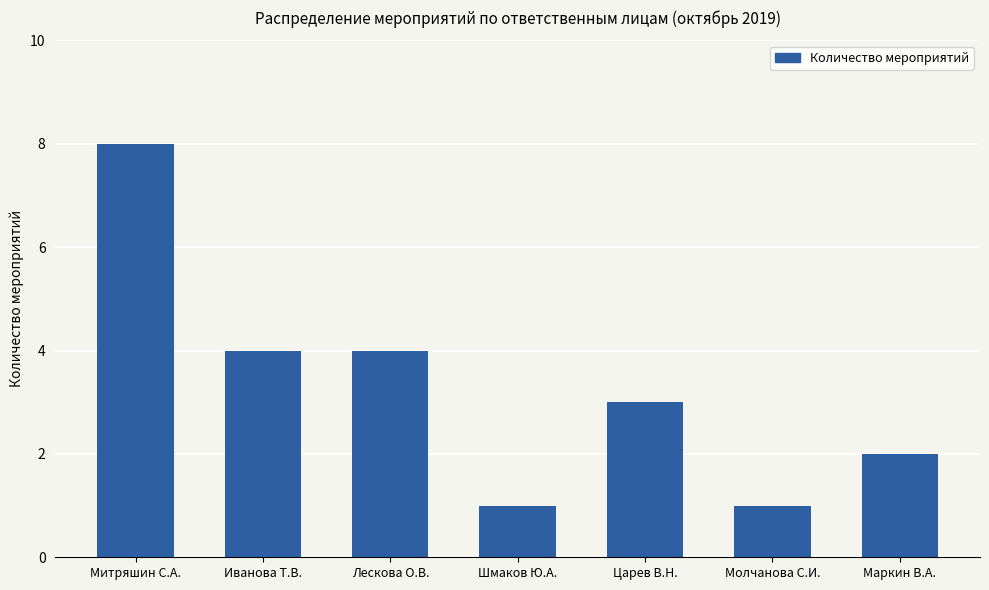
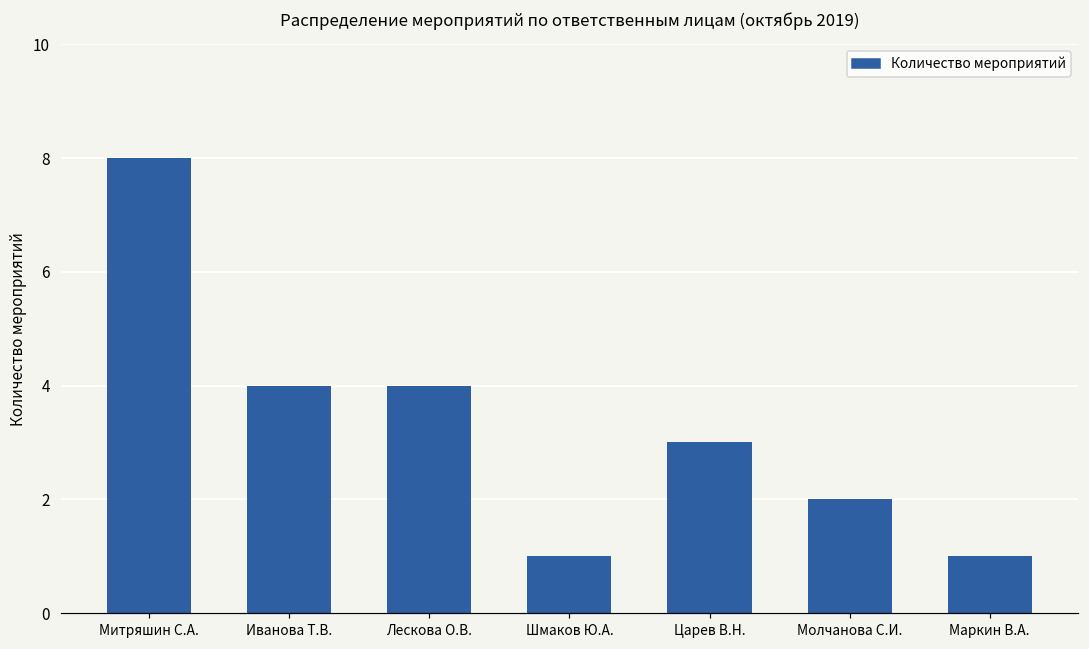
Молчанова С.И.: 1 -> 2
Маркин В.А.: 2 -> 1
